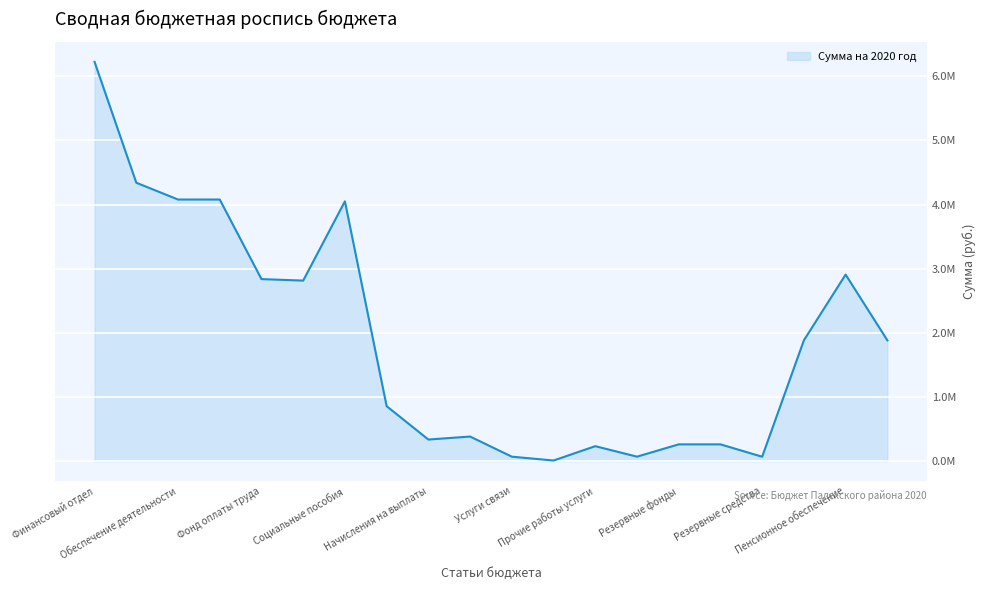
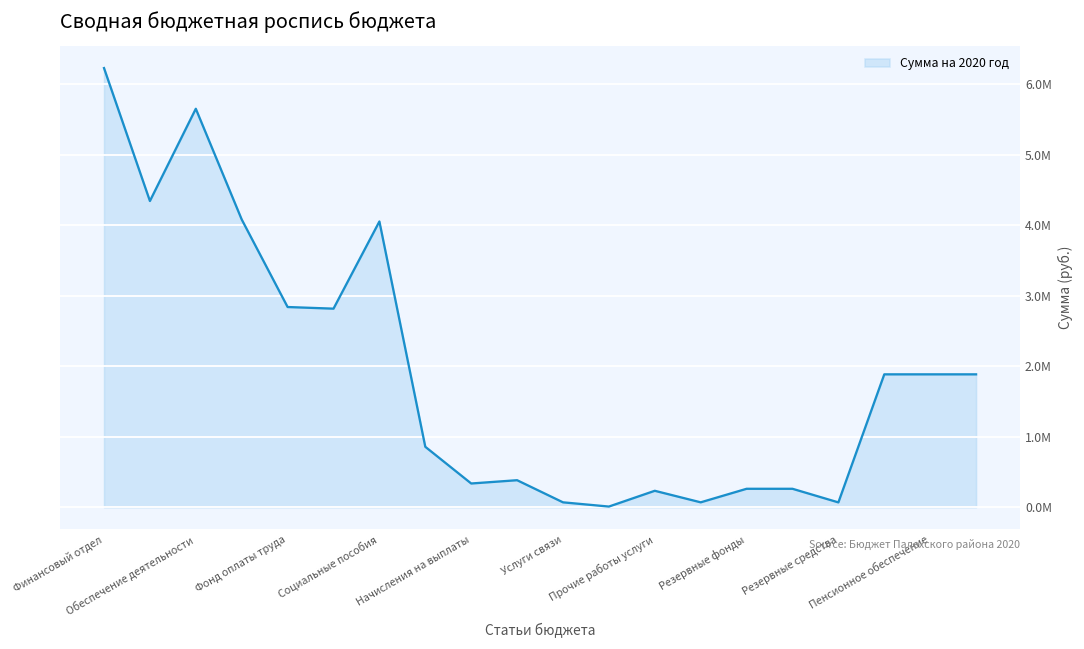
Обеспечение деятельности: 4100000 -> 5600000
Пенсионное обеспечение: 2900000 -> 1900000
